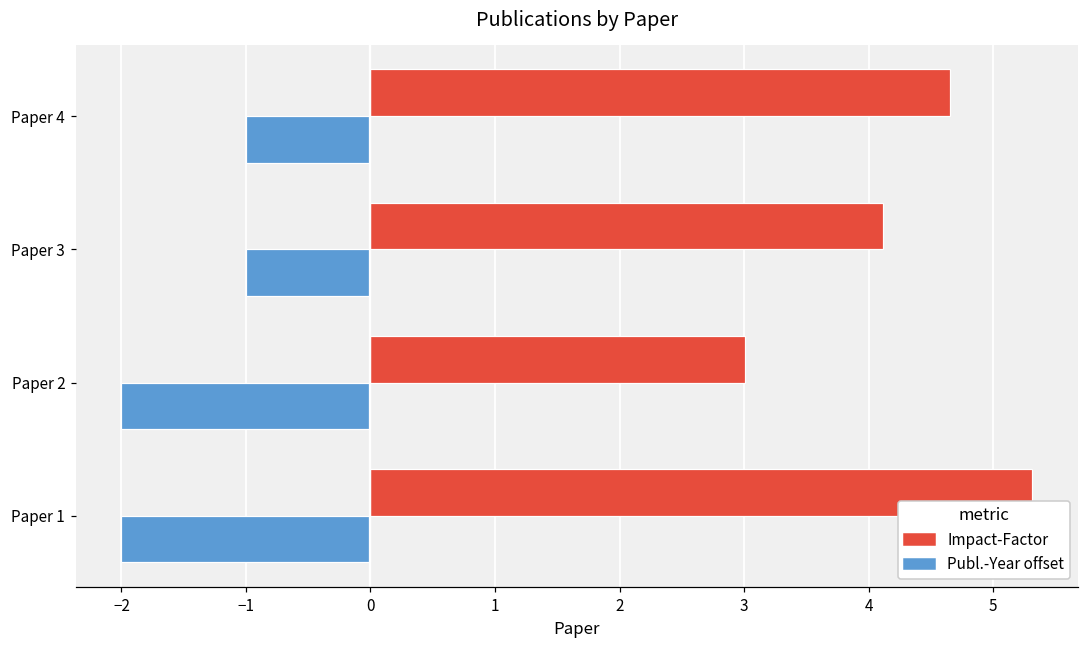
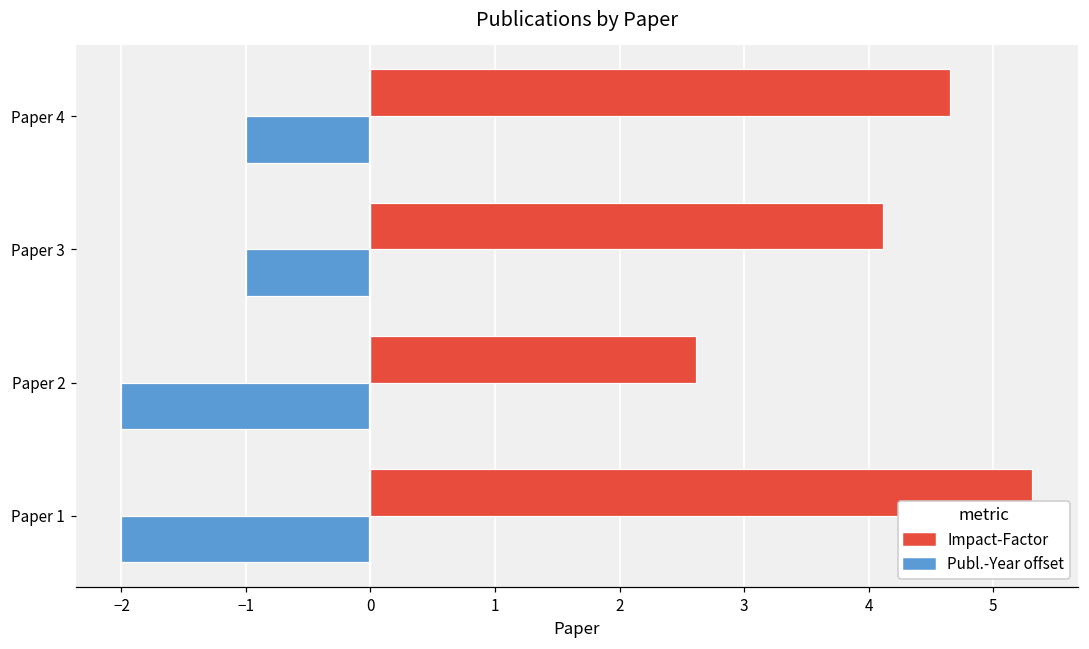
Impact-Factor, Paper 2: 3.00 -> 2.61
